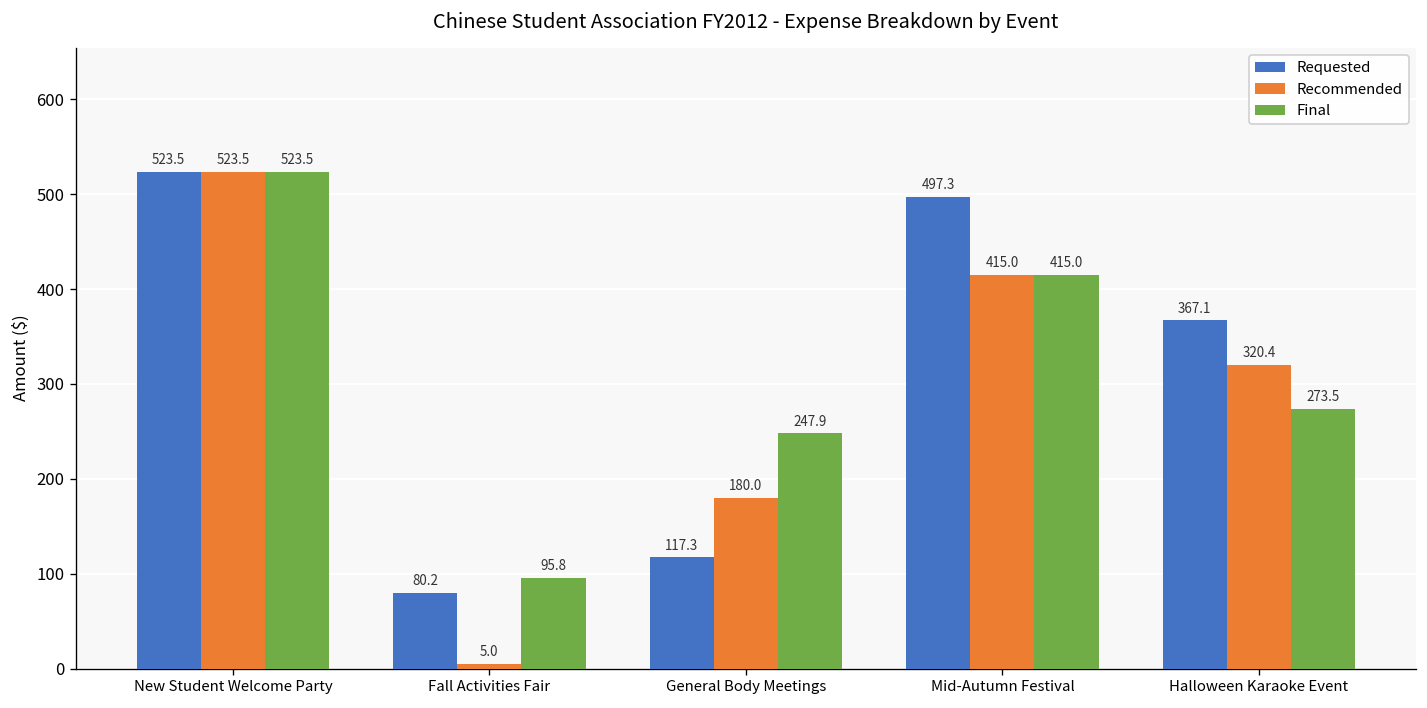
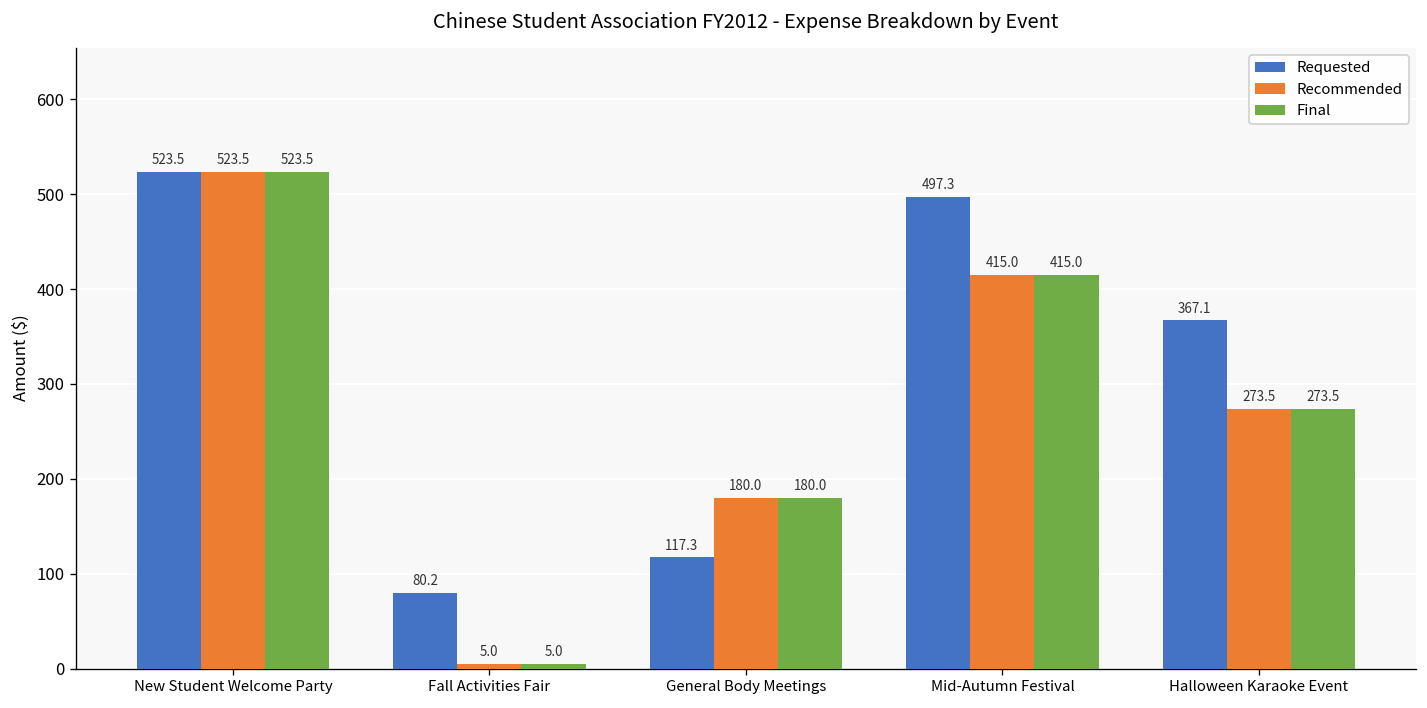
Final, Fall Activities Fair: 95.8 -> 5.0
Final, General Body Meetings: 247.9 -> 180.0
Recommended, Halloween Karaoke Event: 320.4 -> 273.5
